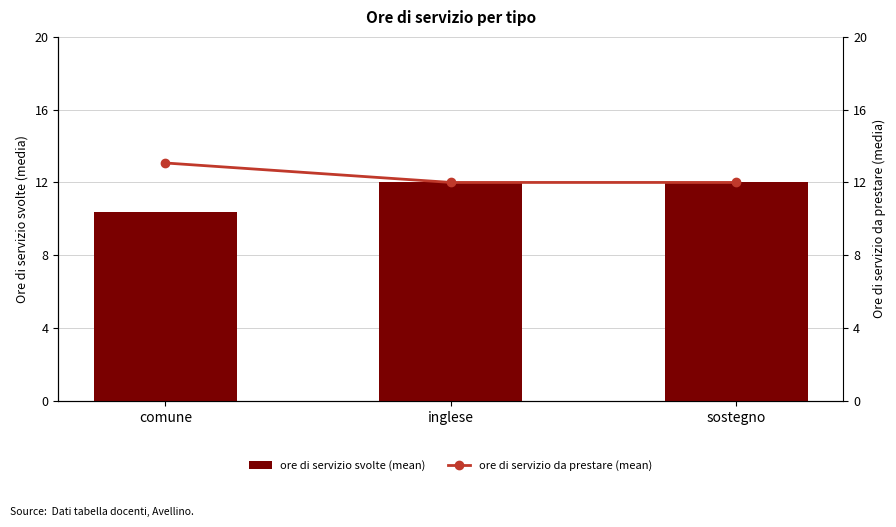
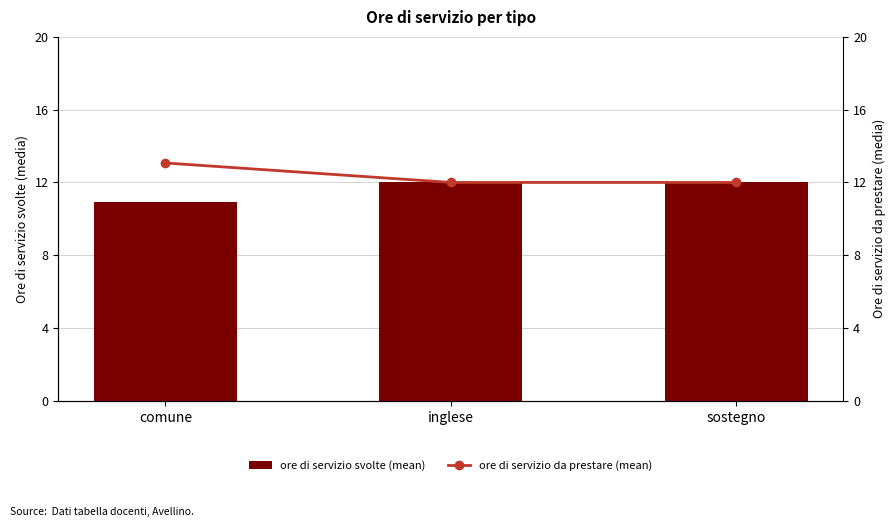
ore di servizio svolte (mean), comune: 10.4 -> 10.9
